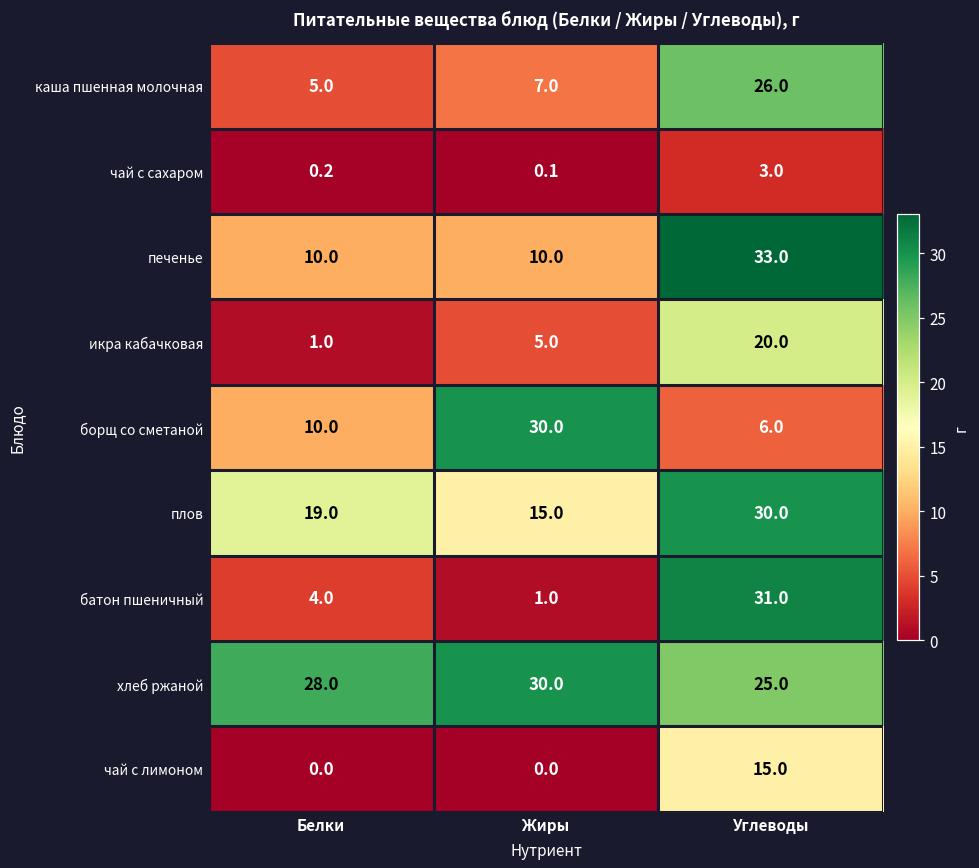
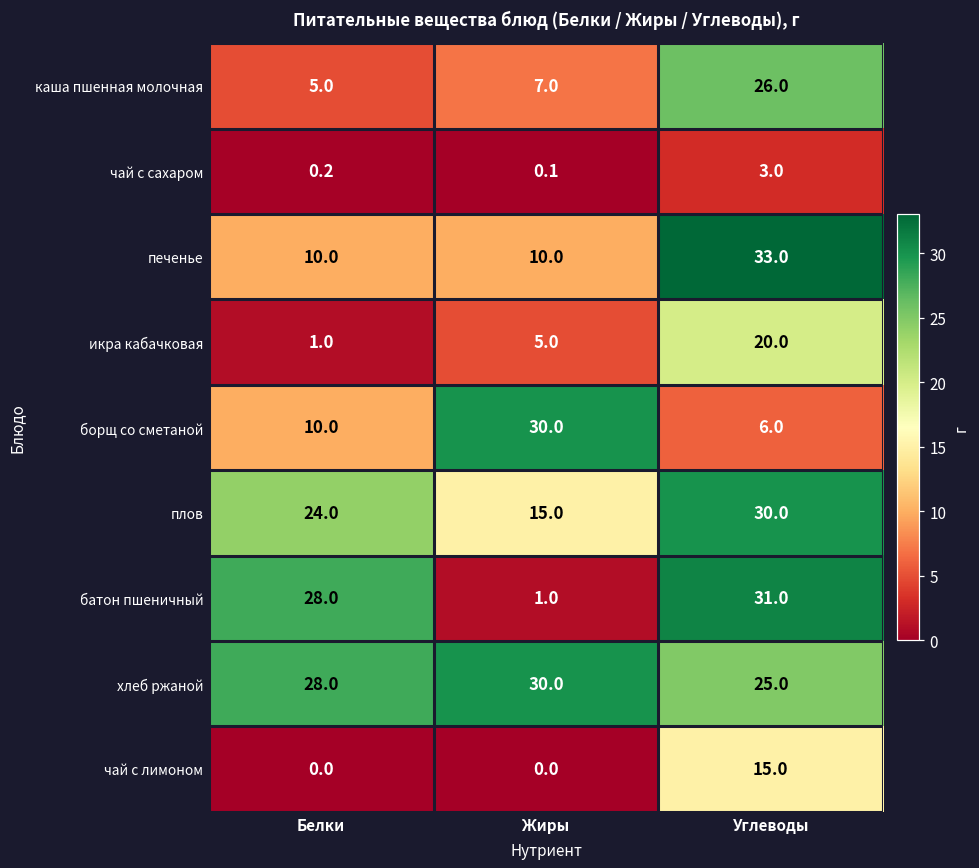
плов, Белки: 19.0 -> 24.0
батон пшеничный, Белки: 4.0 -> 28.0
